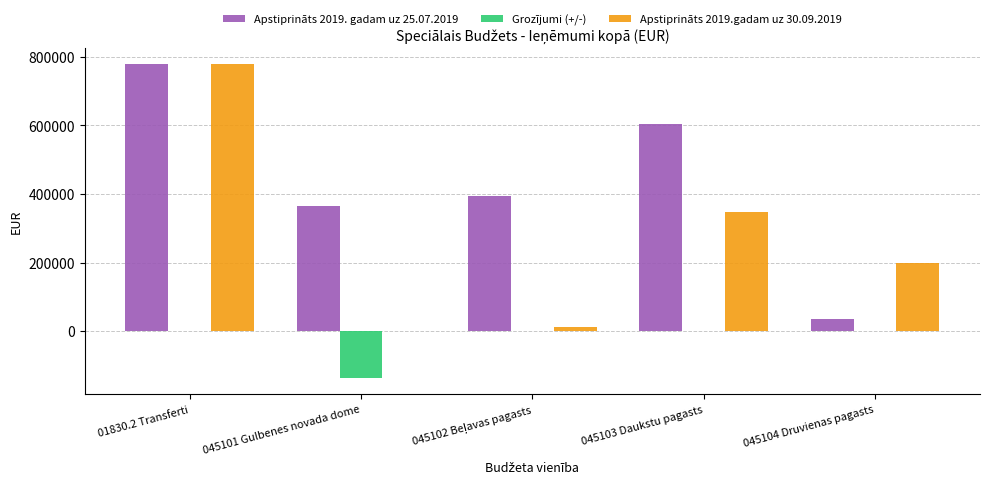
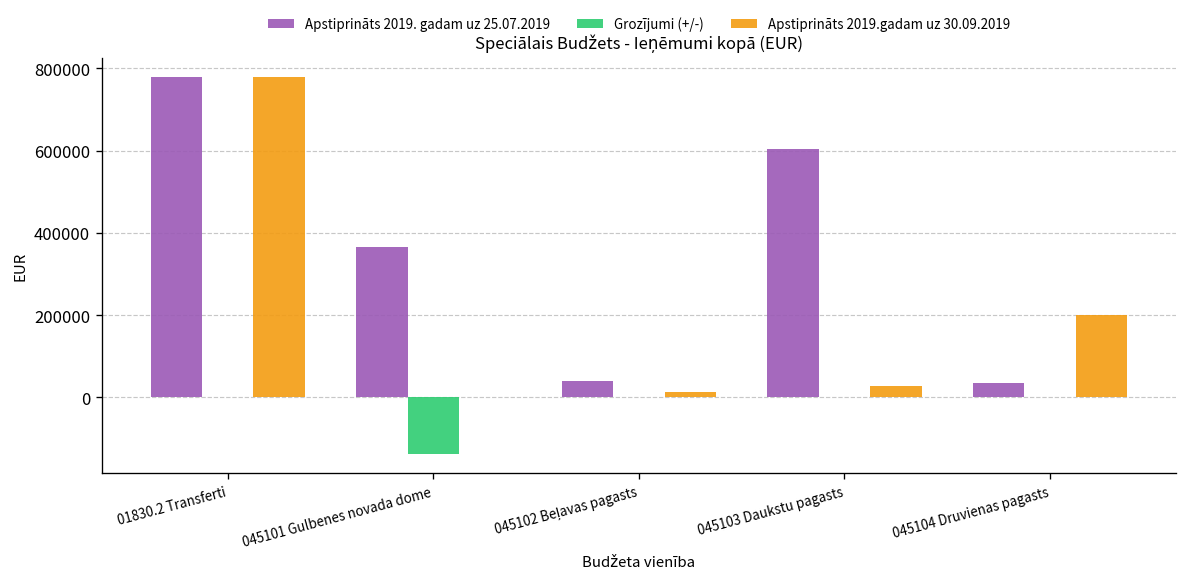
Apstiprināts 2019. gadam uz 25.07.2019, 045102 Beļavas pagasts: 400000 -> 40000
Apstiprināts 2019.gadam uz 30.09.2019, 045103 Daukstu pagasts: 350000 -> 30000
